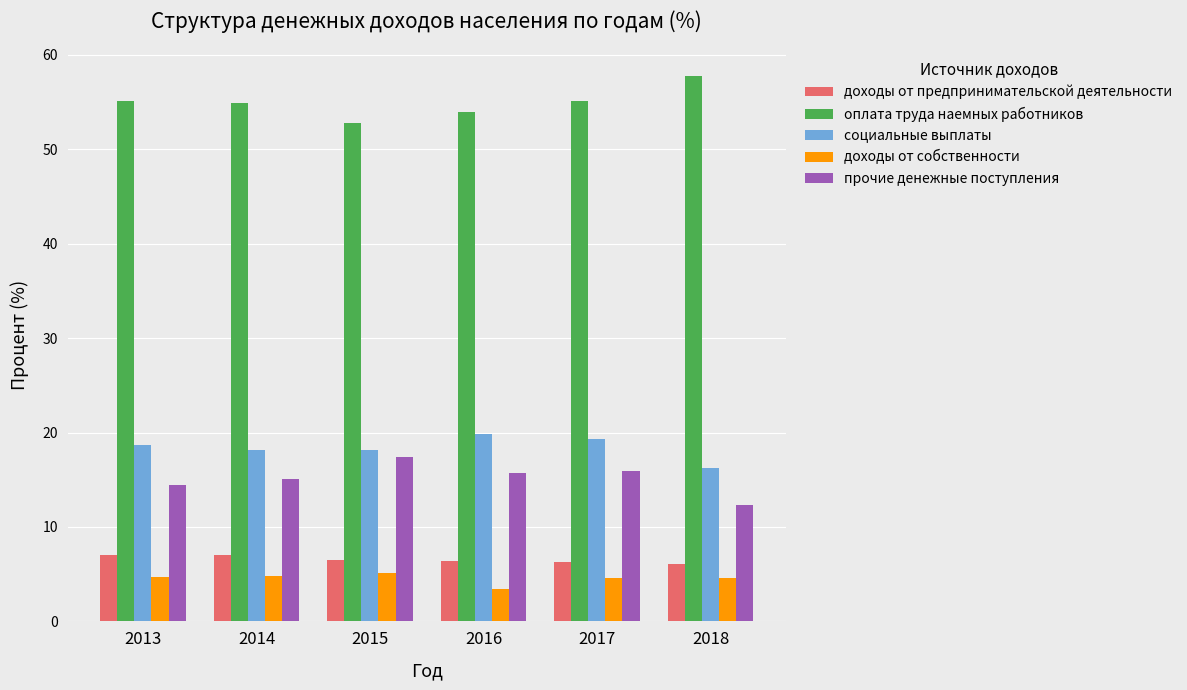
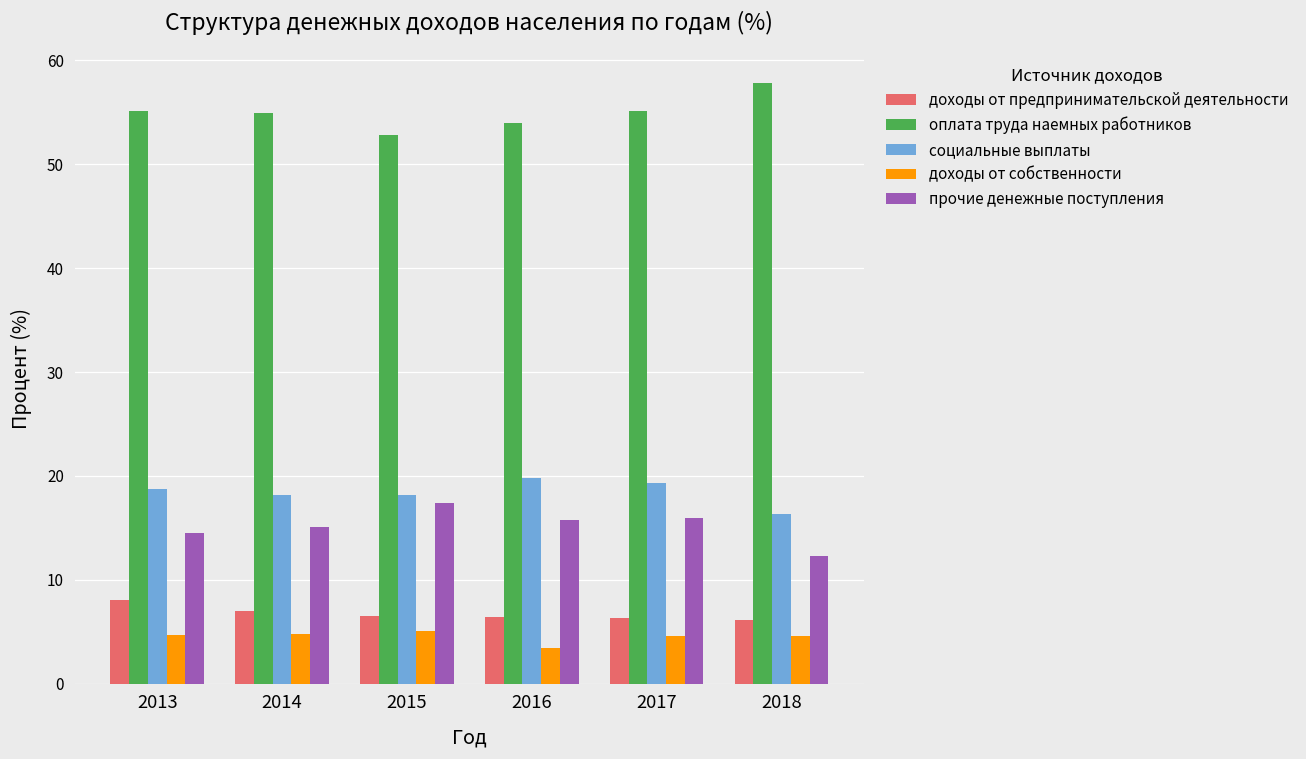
доходы от предпринимательской деятельности, 2013: 7 -> 8
